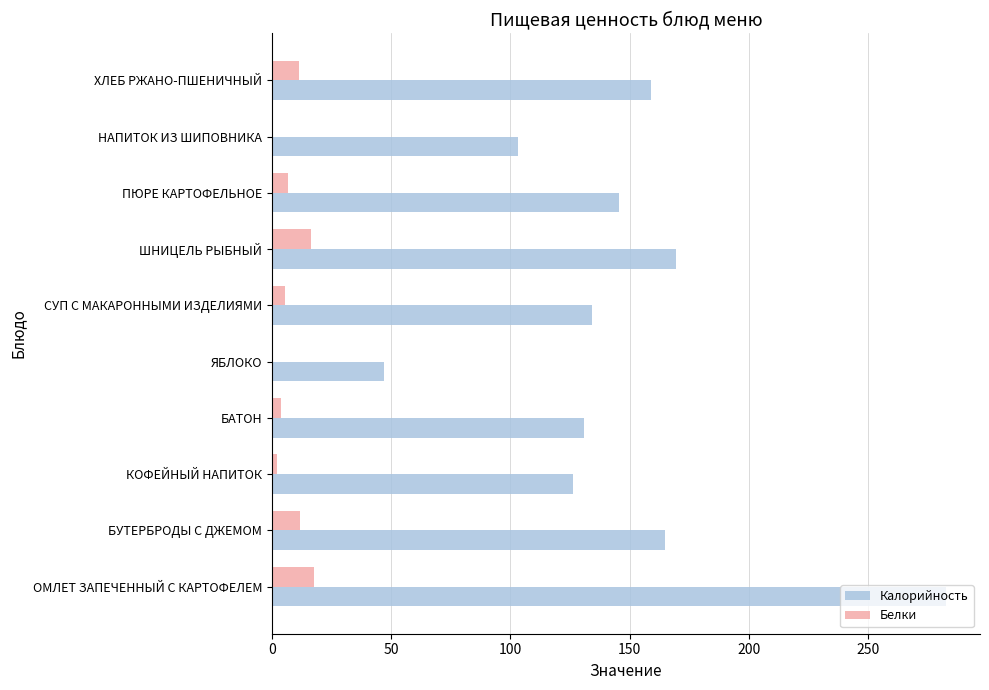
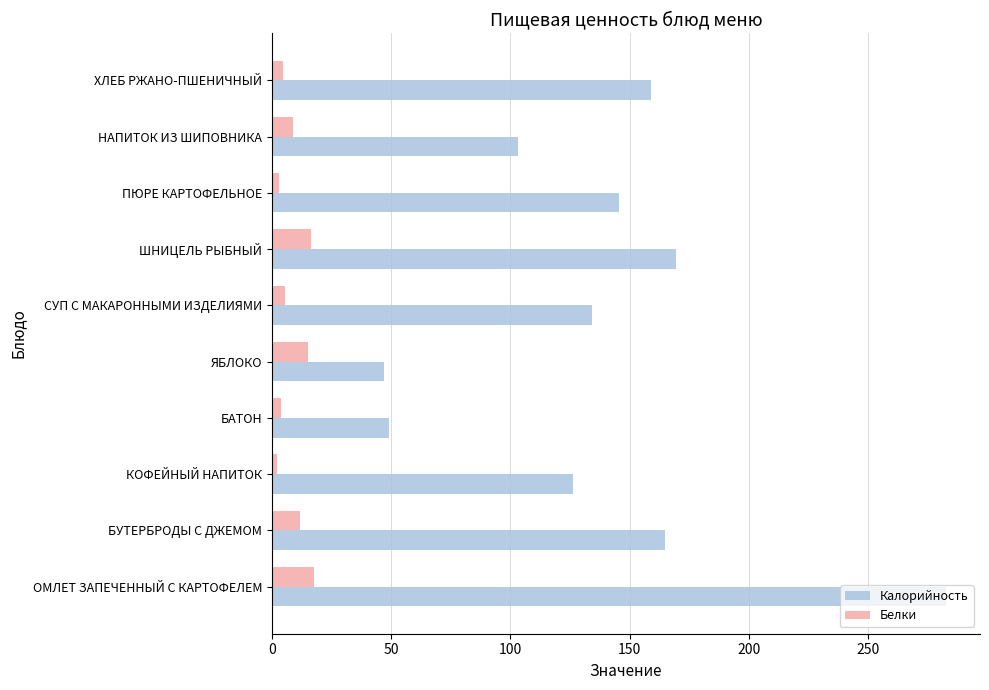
Белки, ХЛЕБ РЖАНО-ПШЕНИЧНЫЙ: 11 -> 5
Белки, НАПИТОК ИЗ ШИПОВНИКА: 1 -> 9
Белки, ПЮРЕ КАРТОФЕЛЬНОЕ: 7 -> 3
Белки, ЯБЛОКО: 0 -> 15
Калорийность, БАТОН: 131 -> 49
